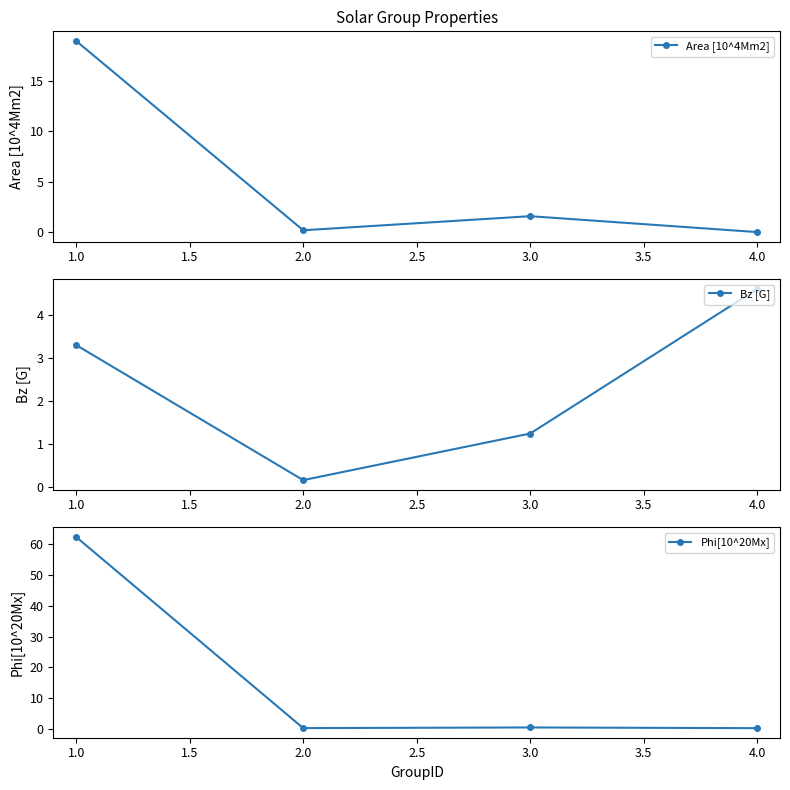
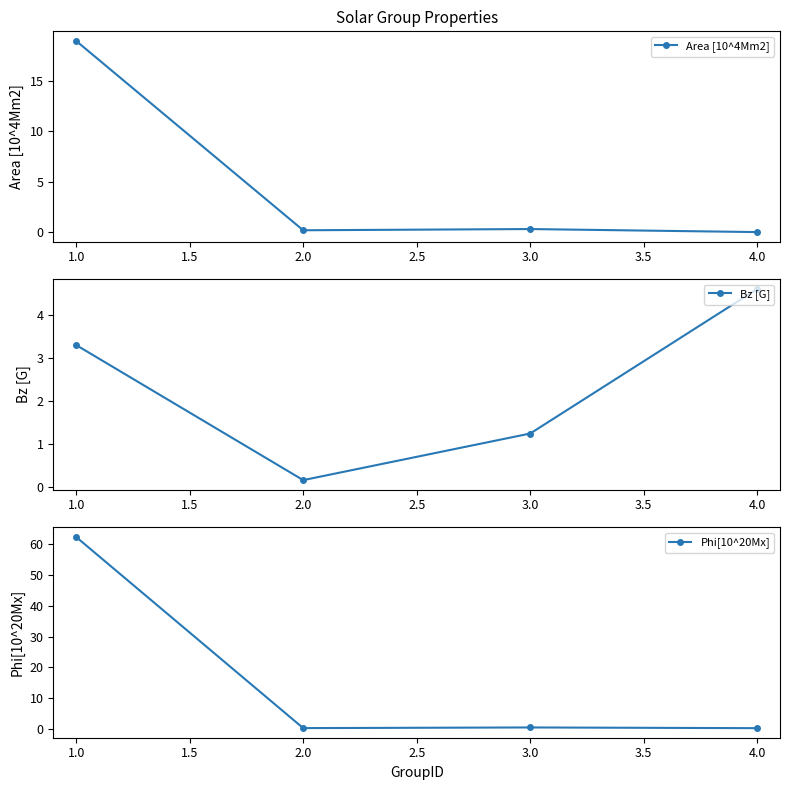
Solar Group Properties, 3.0: 1.6 -> 0.3
